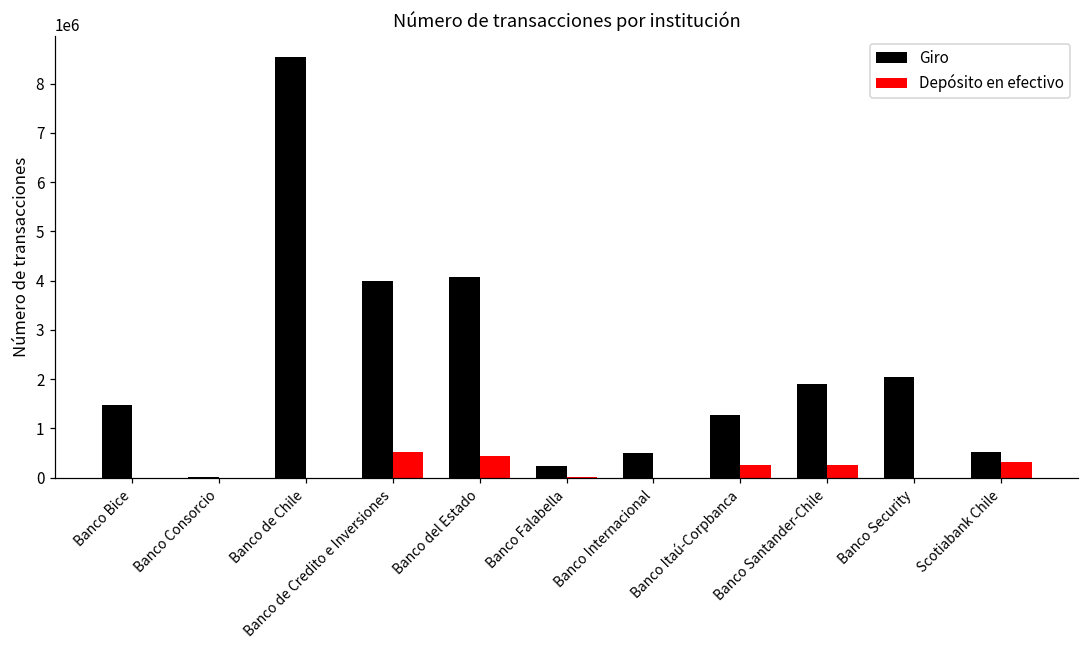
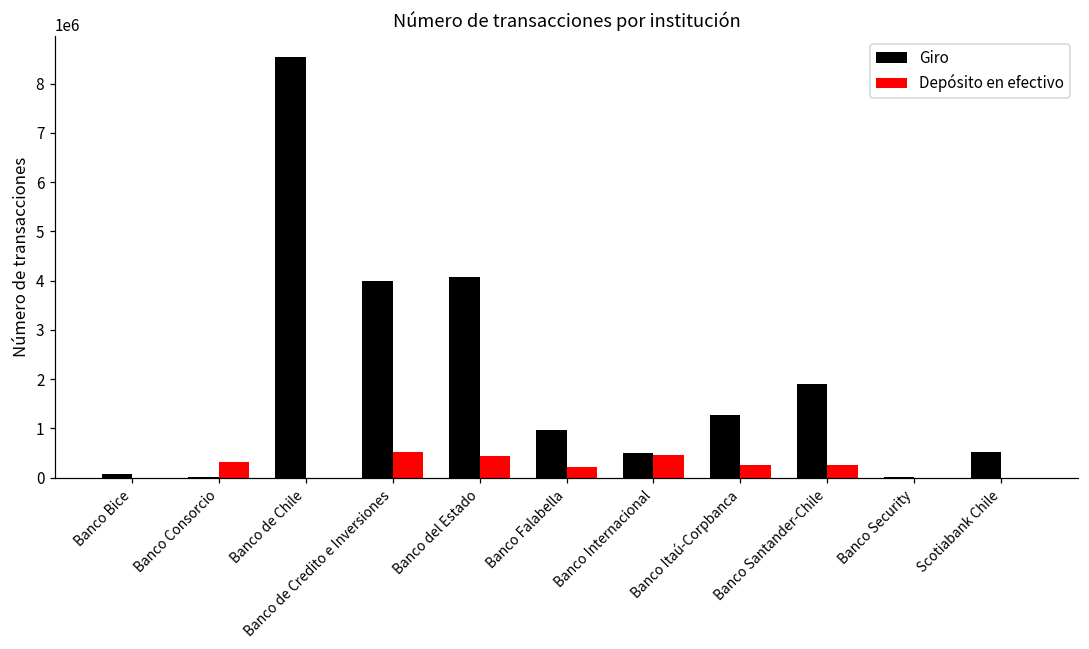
Giro, Banco Bice: 1500000 -> 100000
Depósito en efectivo, Banco Consorcio: 0 -> 300000
Giro, Banco Falabella: 200000 -> 1000000
Depósito en efectivo, Banco Falabella: 0 -> 200000
Depósito en efectivo, Banco Internacional: 0 -> 500000
Giro, Banco Security: 2000000 -> 0
Depósito en efectivo, Scotiabank Chile: 300000 -> 0
